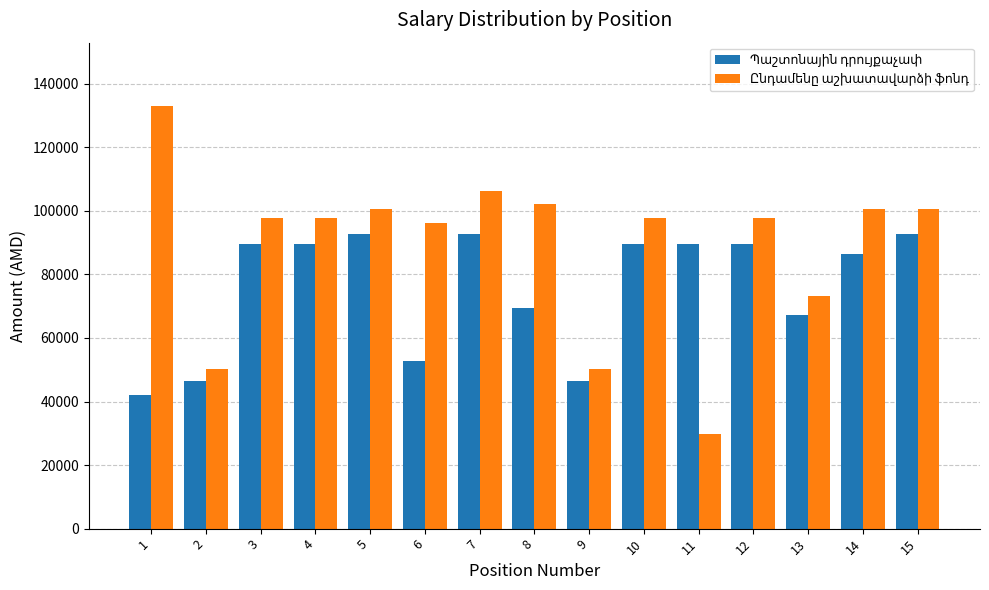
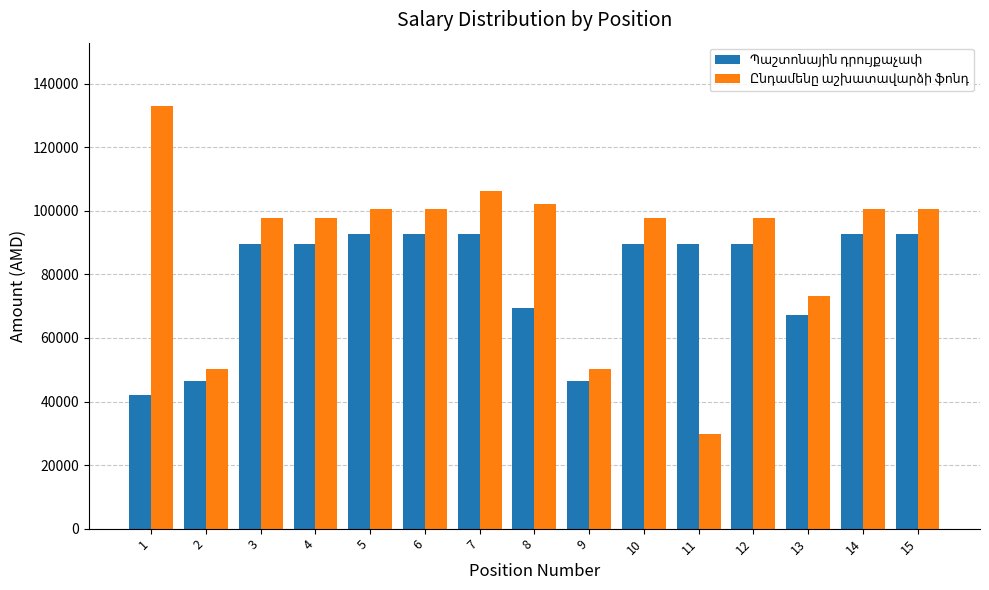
Պաշտոնային դրույքաչափ, 6: 53000 -> 93000
Ընդամենը աշխատավարձի ֆոնդ, 6: 96000 -> 101000
Պաշտոնային դրույքաչափ, 14: 87000 -> 93000
